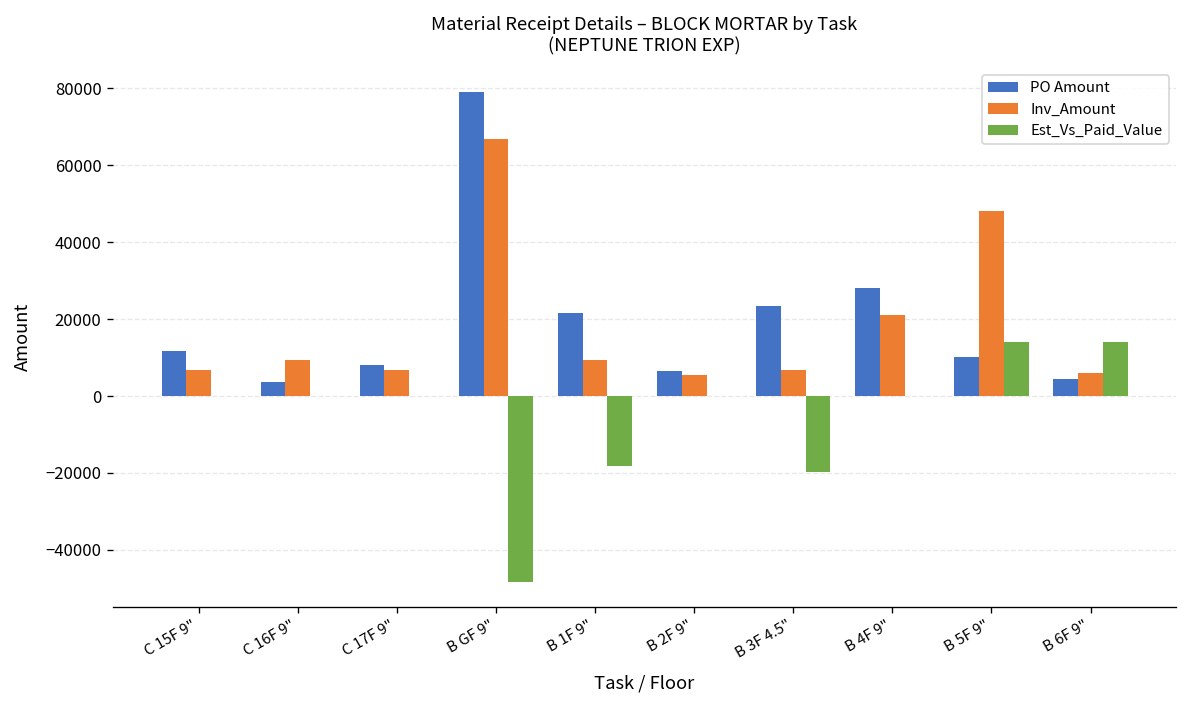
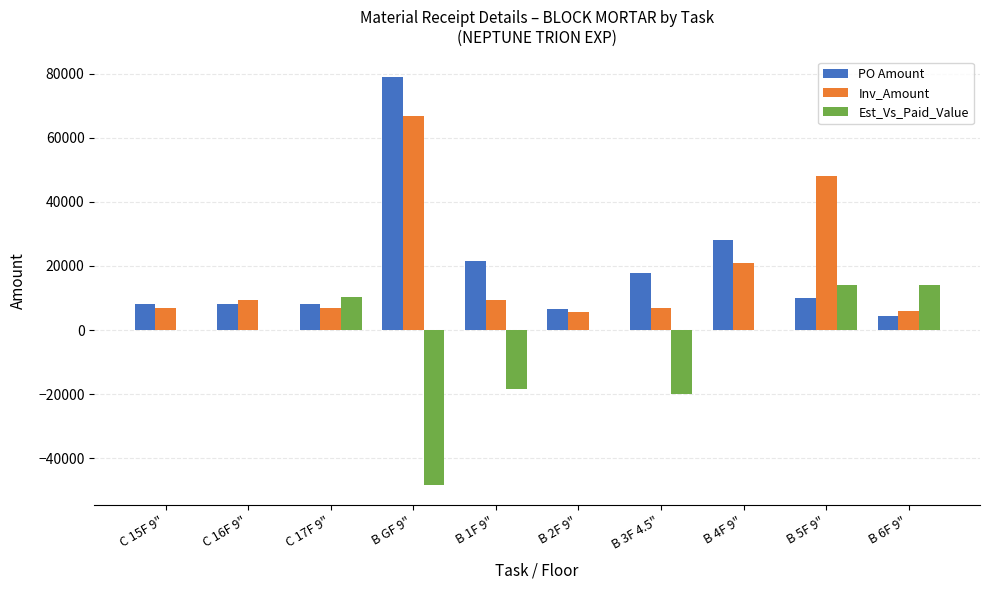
PO Amount, C 15F 9": 12000 -> 8000
PO Amount, C 16F 9": 4000 -> 8000
Est_Vs_Paid_Value, C 17F 9": 0 -> 10000
PO Amount, B 3F 4.5": 23000 -> 18000
